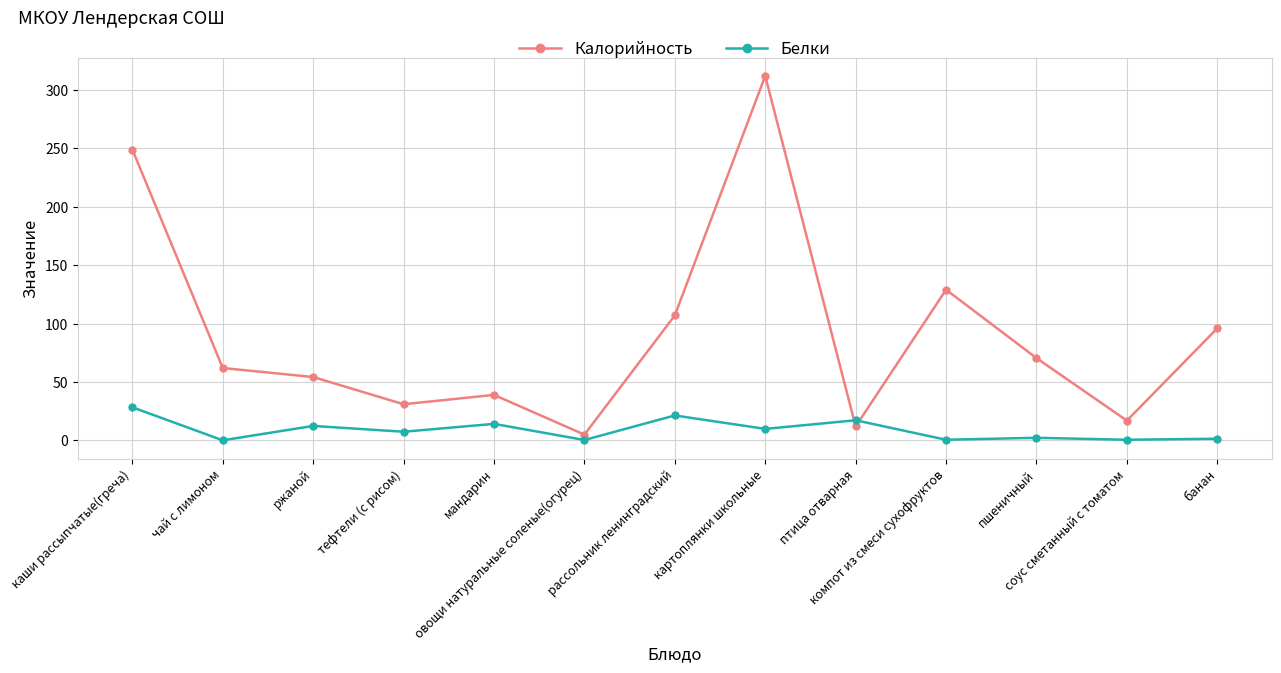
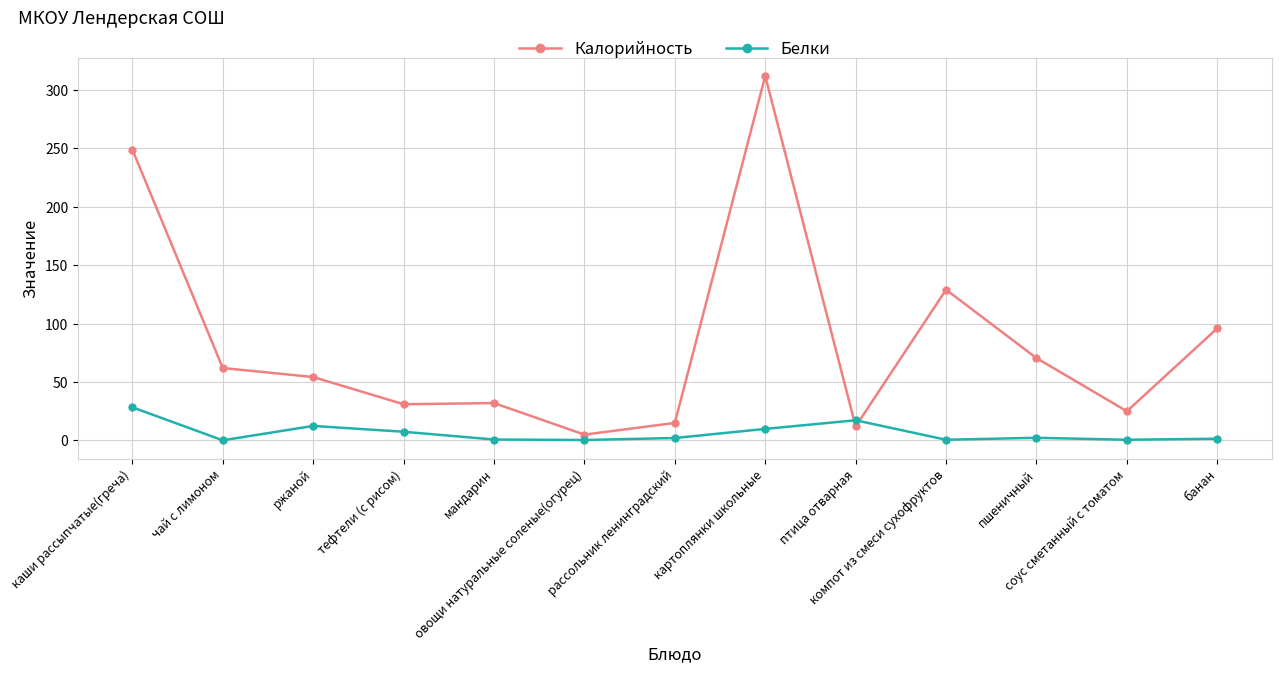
Калорийность, мандарин: 39 -> 32
Белки, мандарин: 14 -> 1
Калорийность, рассольник ленинградский: 107 -> 15
Белки, рассольник ленинградский: 21 -> 2
Калорийность, соус сметанный с томатом: 17 -> 25
